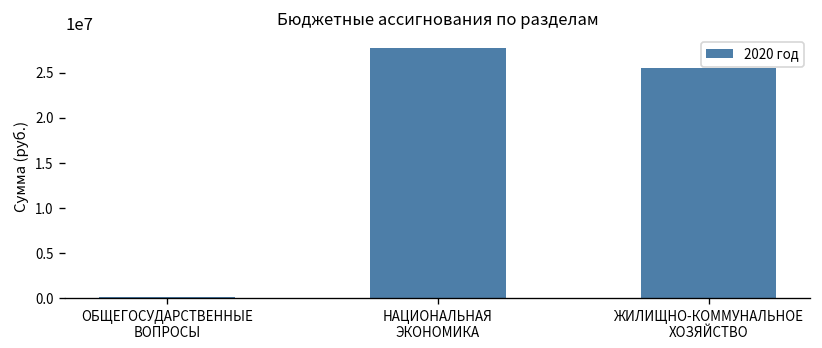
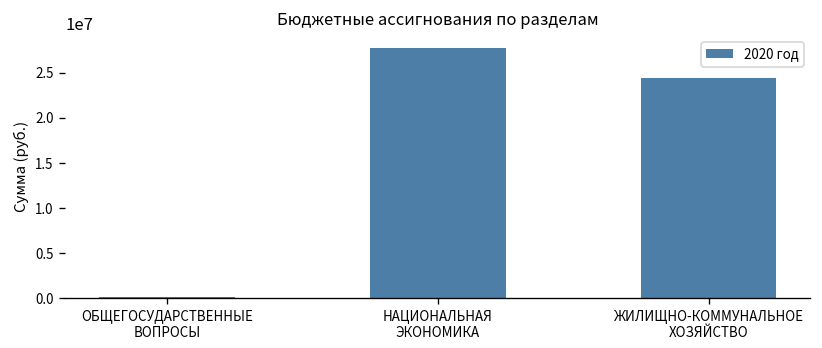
ЖИЛИЩНО-КОММУНАЛЬНОЕ ХОЗЯЙСТВО: 26000000 -> 24000000
